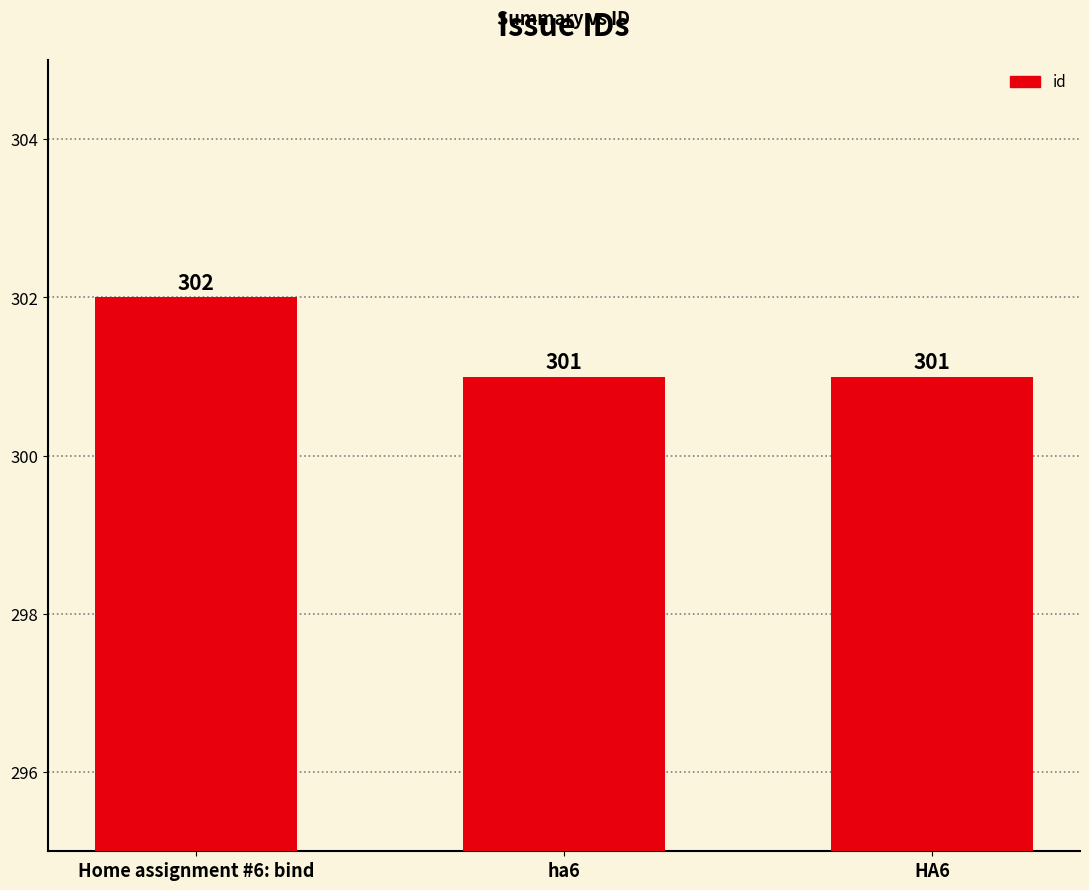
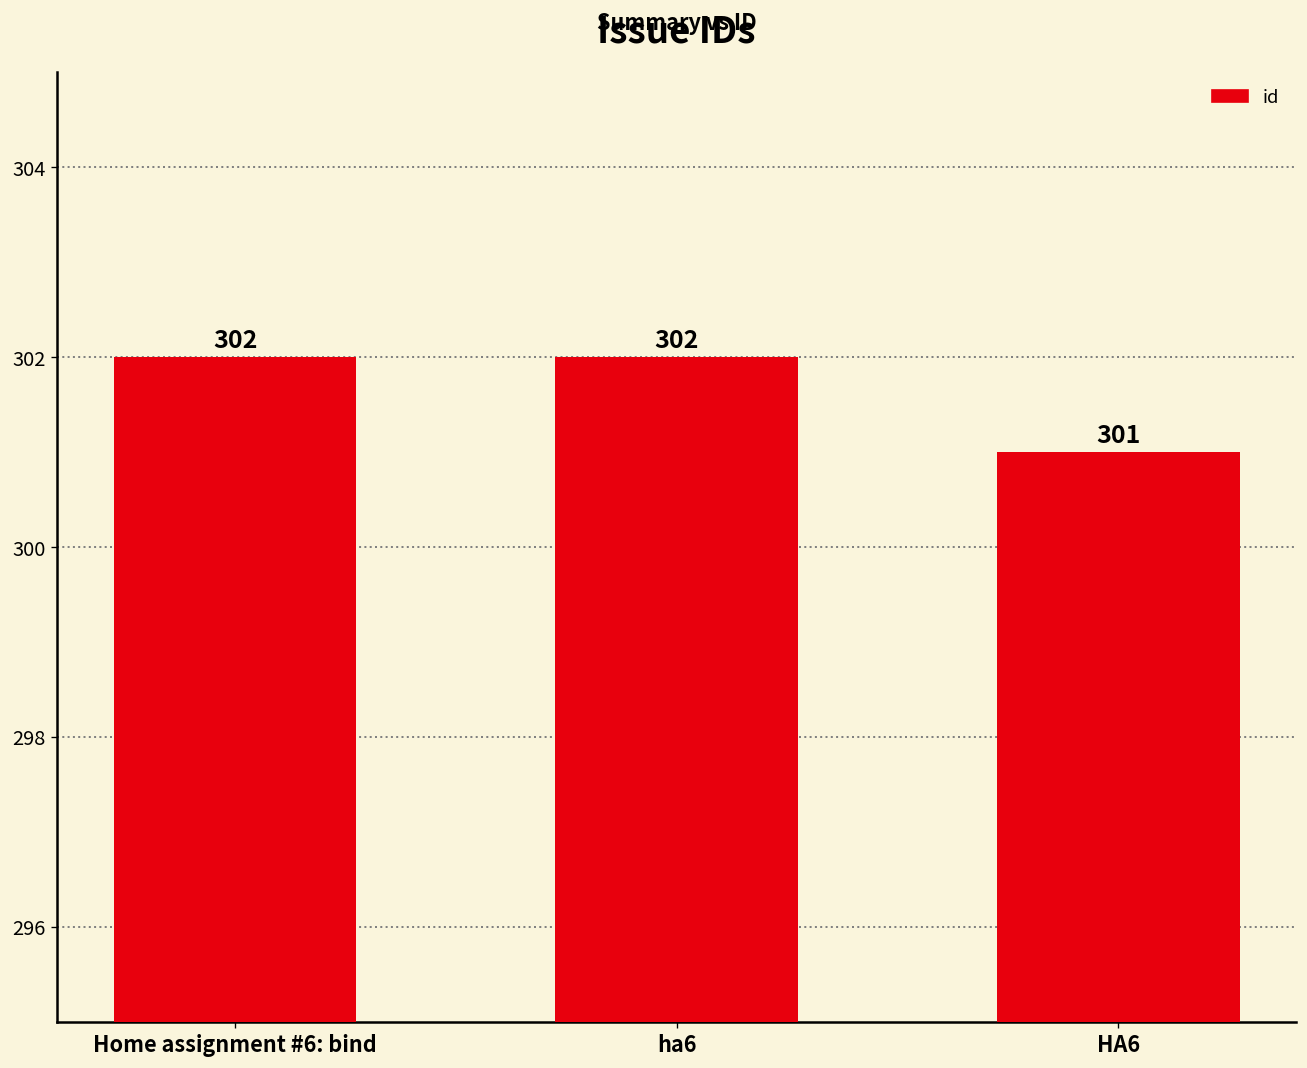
ha6: 301 -> 302
